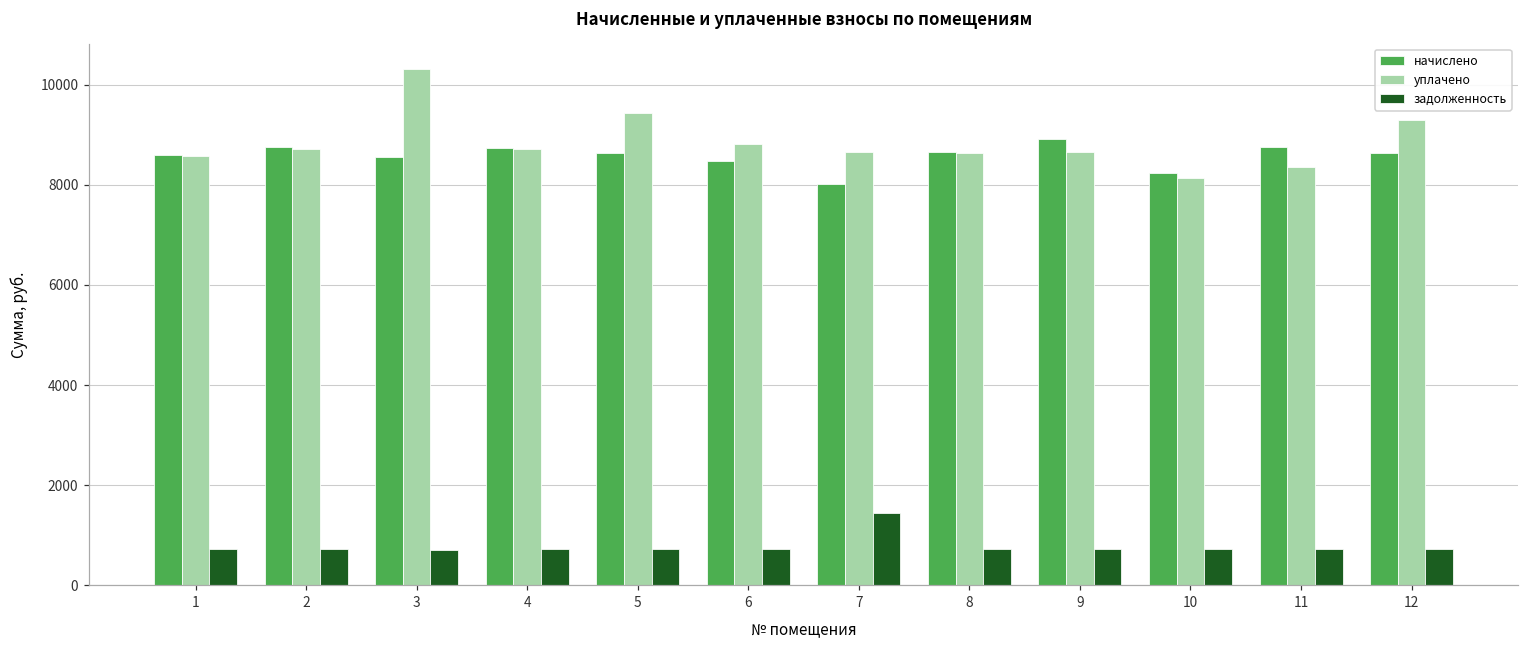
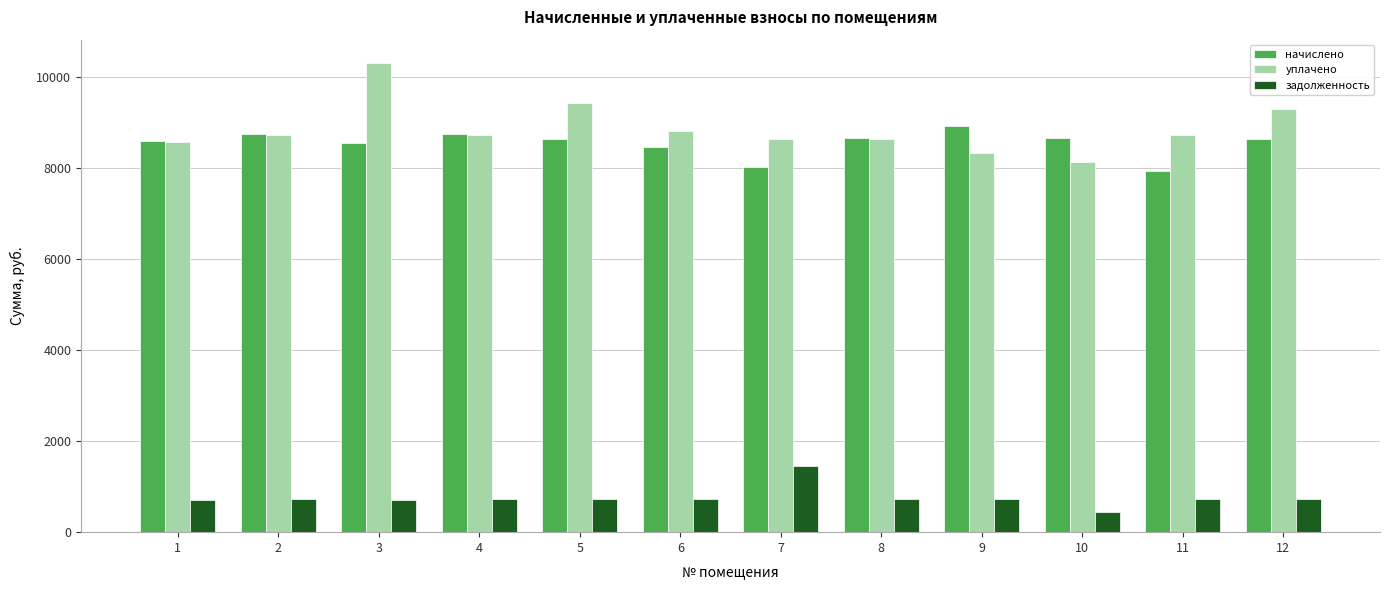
уплачено, 9: 8600 -> 8300
начислено, 10: 8200 -> 8700
задолженность, 10: 700 -> 400
начислено, 11: 8800 -> 7900
уплачено, 11: 8300 -> 8700
